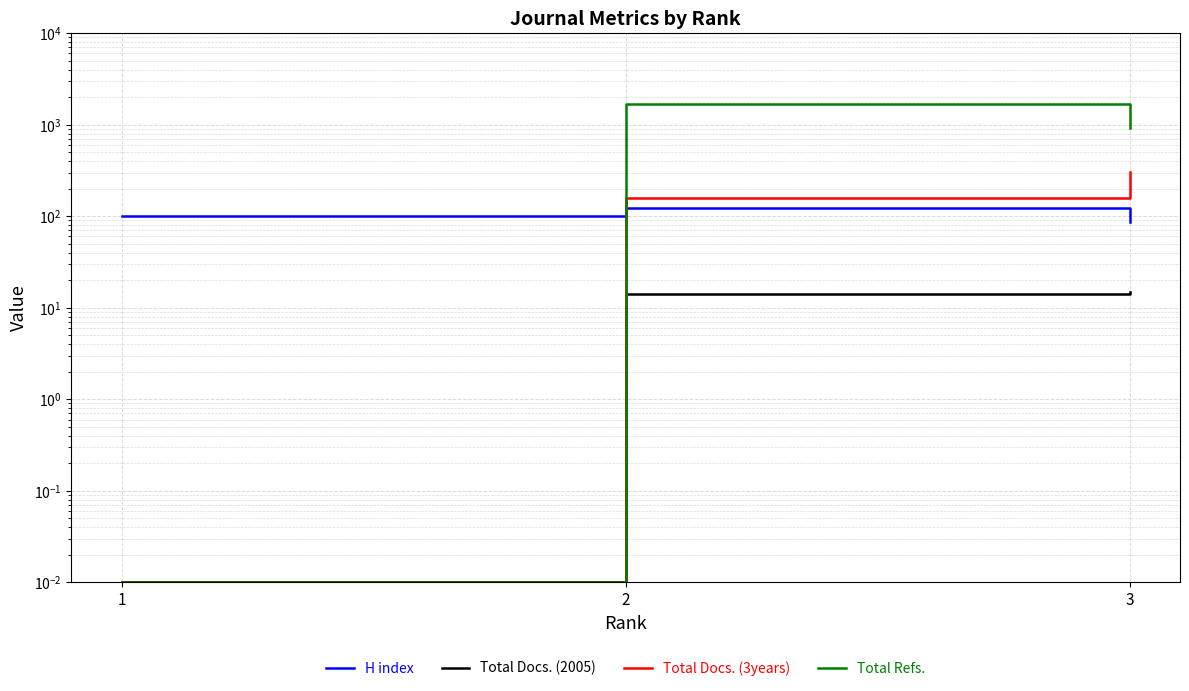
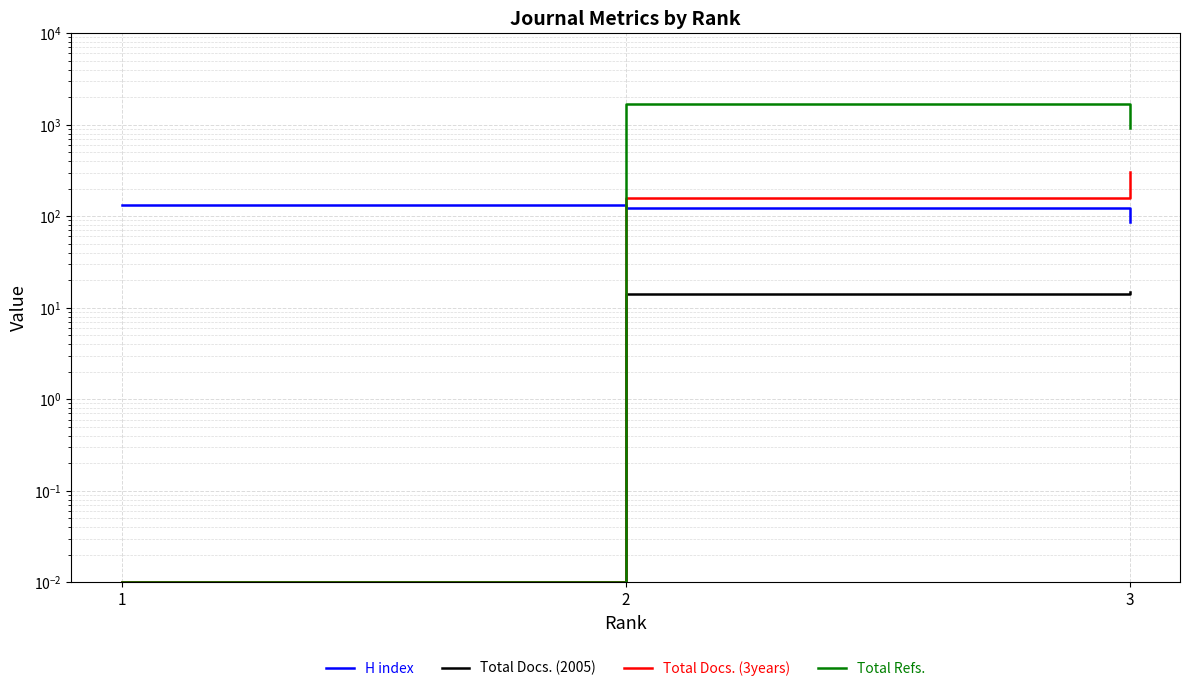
H index, 1: 100 -> 130
